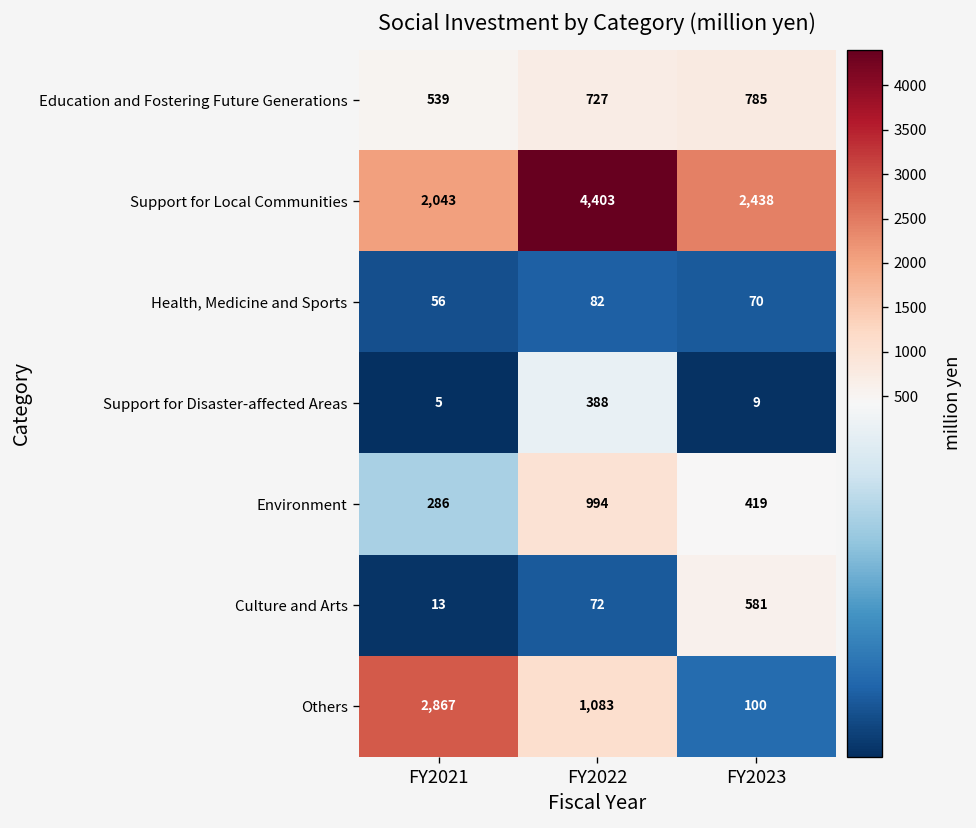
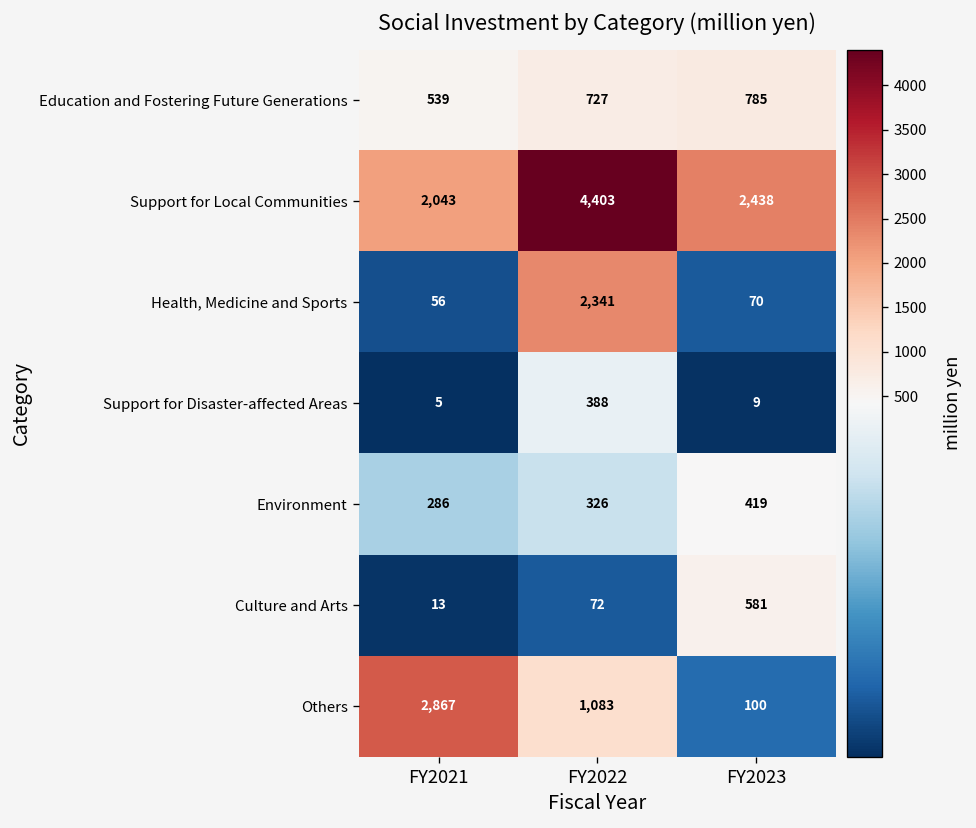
Health, Medicine and Sports, FY2022: 82 -> 2,341
Environment, FY2022: 994 -> 326
